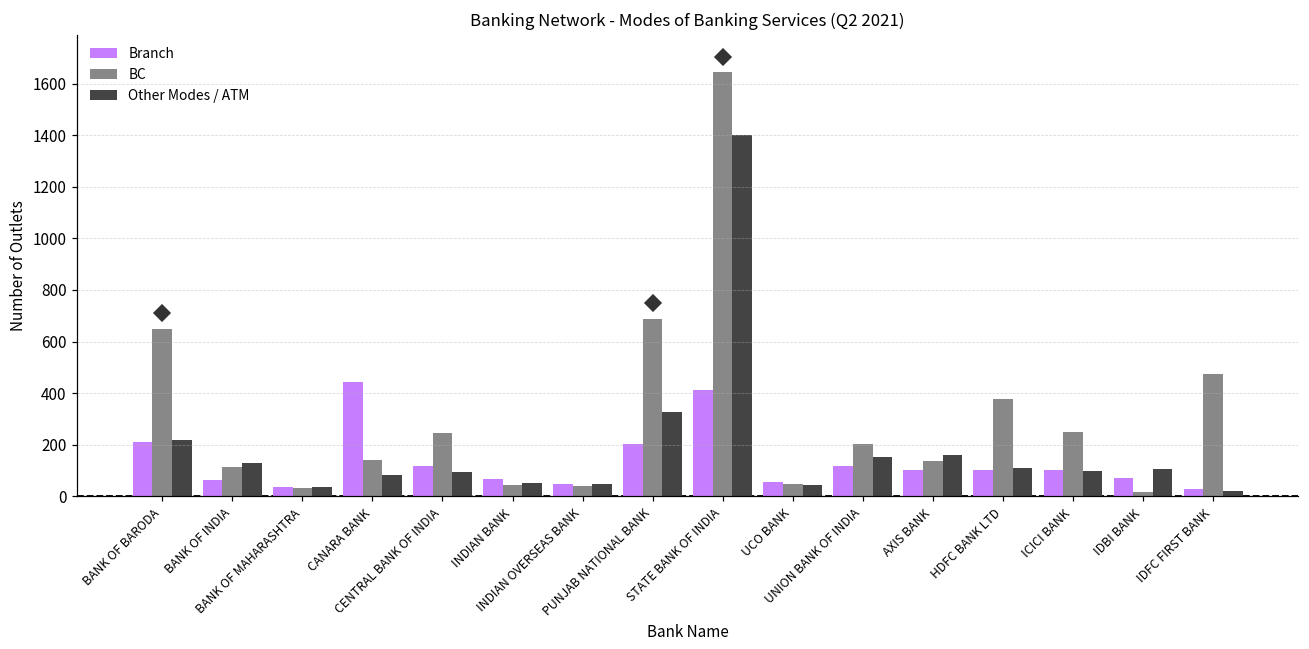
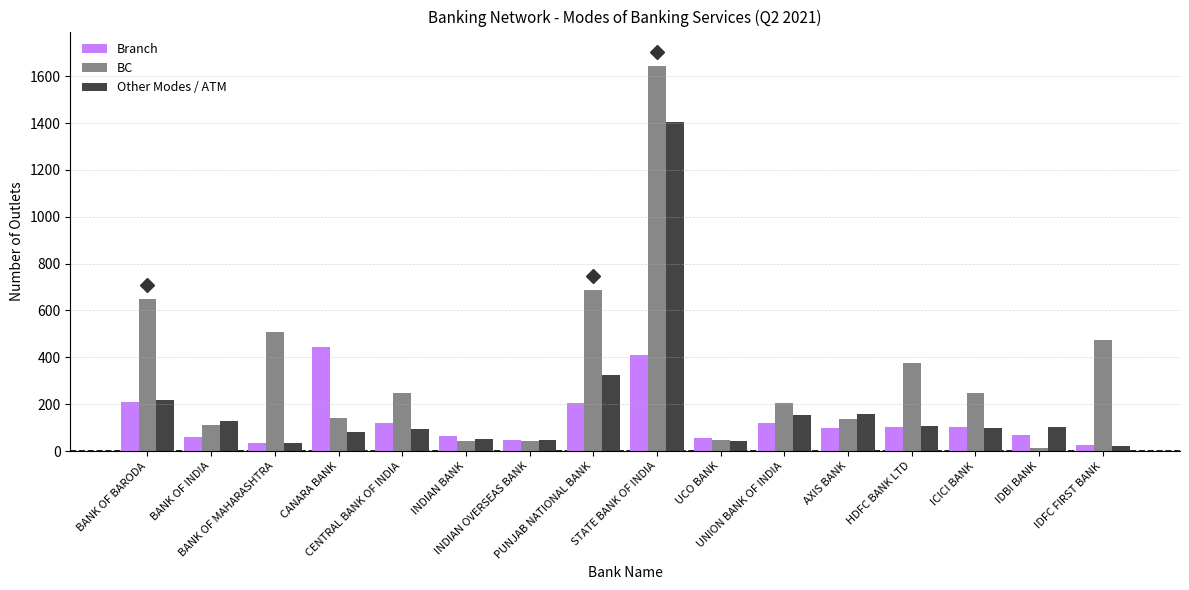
BC, BANK OF MAHARASHTRA: 30 -> 510
